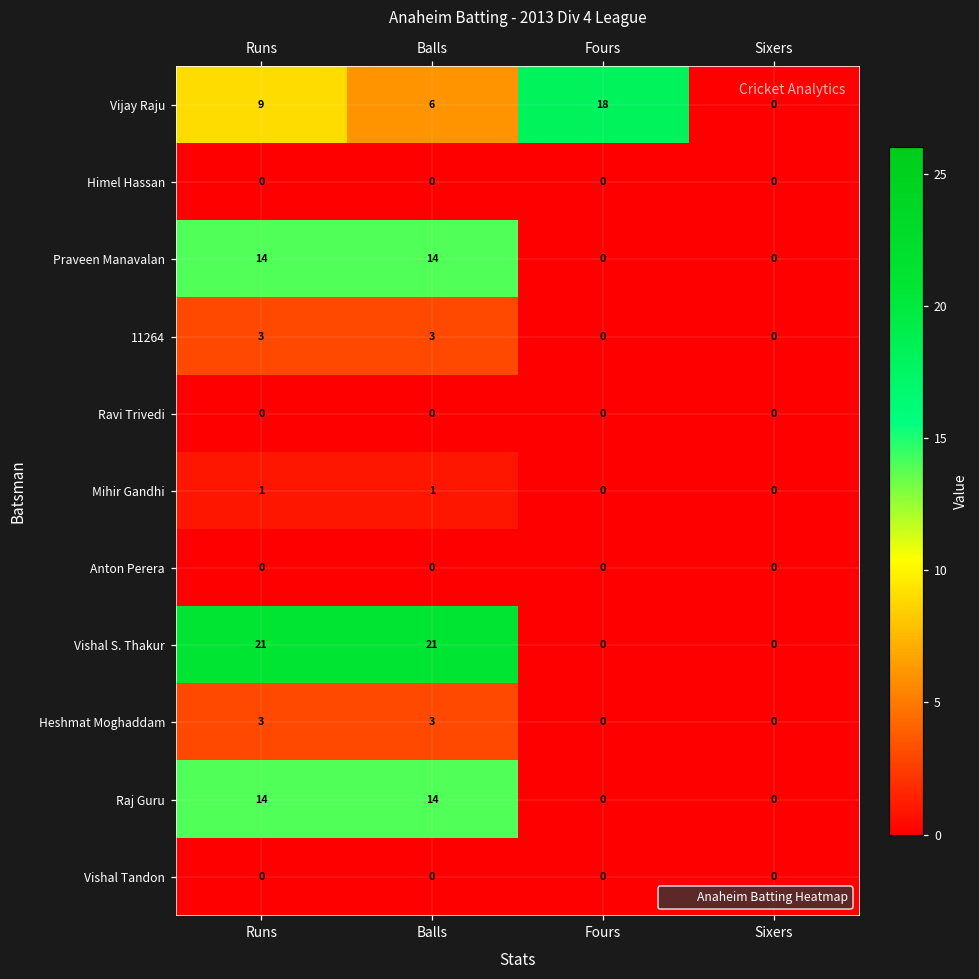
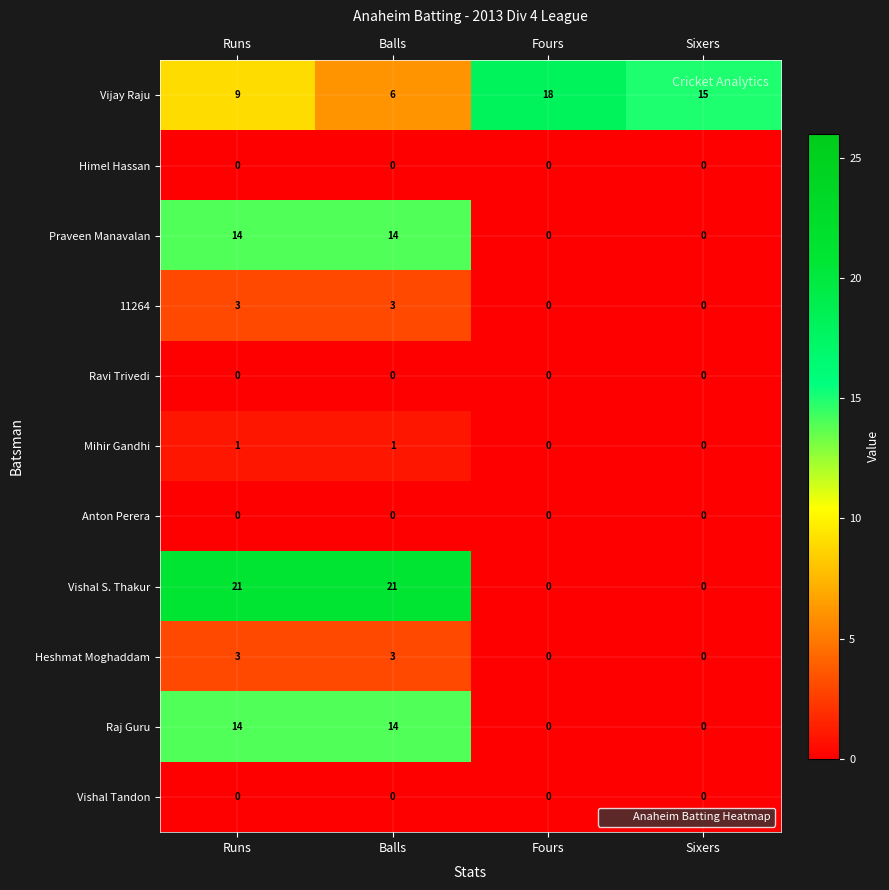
Vijay Raju, Sixers: 0 -> 15
